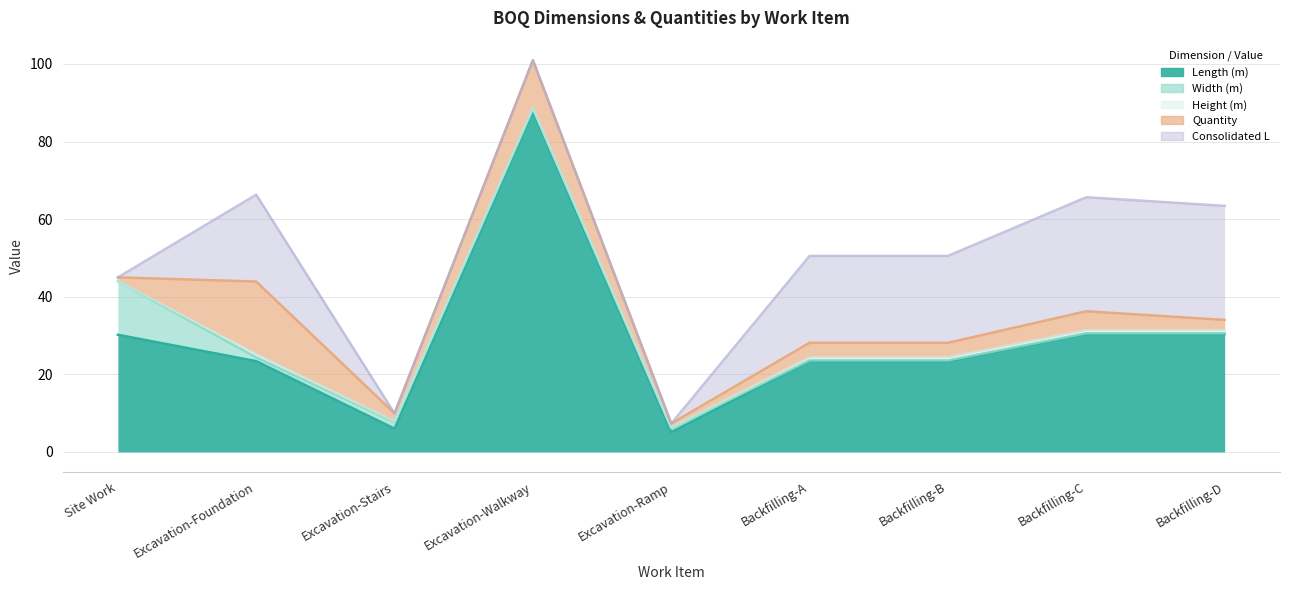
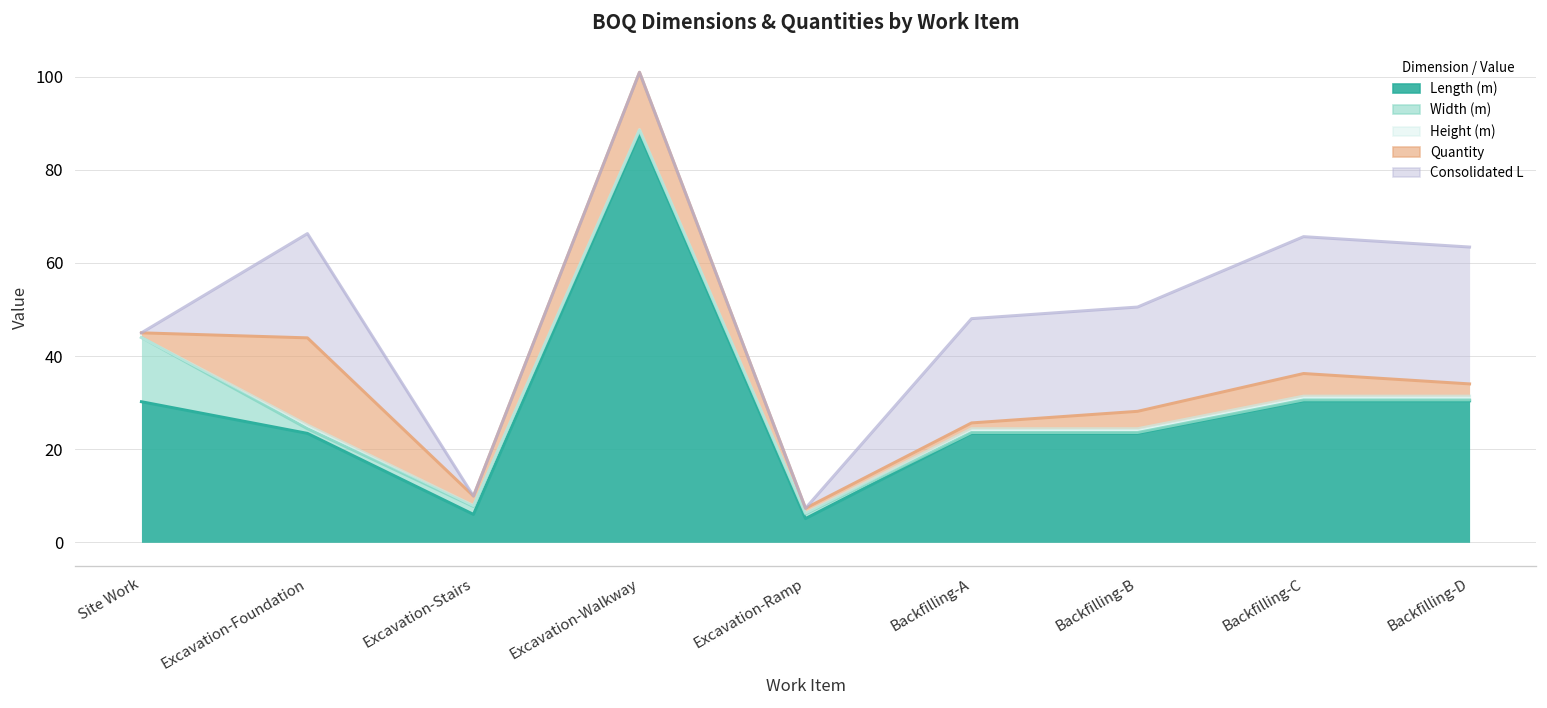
Quantity, Backfilling-A: 4 -> 1
